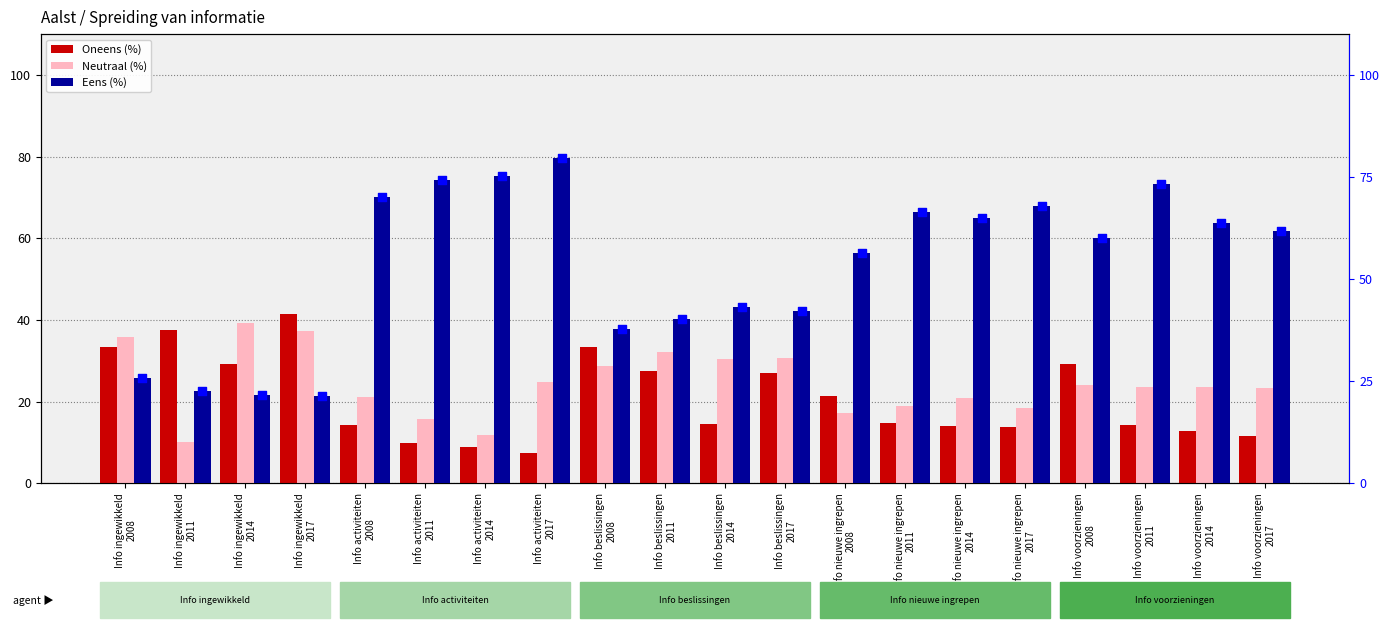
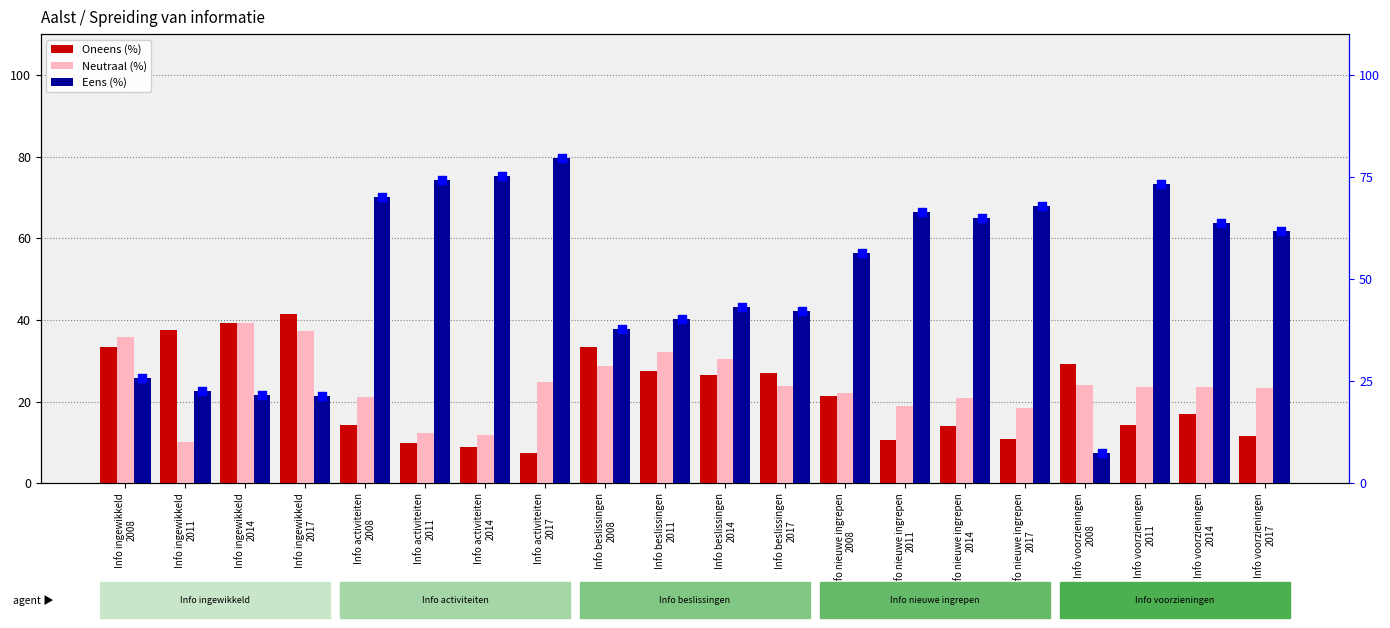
Oneens (%), Info ingewikkeld 2014: 29 -> 39
Neutraal (%), Info activiteiten 2011: 16 -> 12
Oneens (%), Info beslissingen 2014: 15 -> 27
Neutraal (%), Info beslissingen 2017: 31 -> 24
Neutraal (%), Info nieuwe ingrepen 2008: 17 -> 22
Oneens (%), Info nieuwe ingrepen 2011: 15 -> 11
Oneens (%), Info nieuwe ingrepen 2017: 14 -> 11
Oneens (%), Info voorzieningen 2014: 13 -> 17
Eens (%), Info voorzieningen 2008: 60 -> 7
